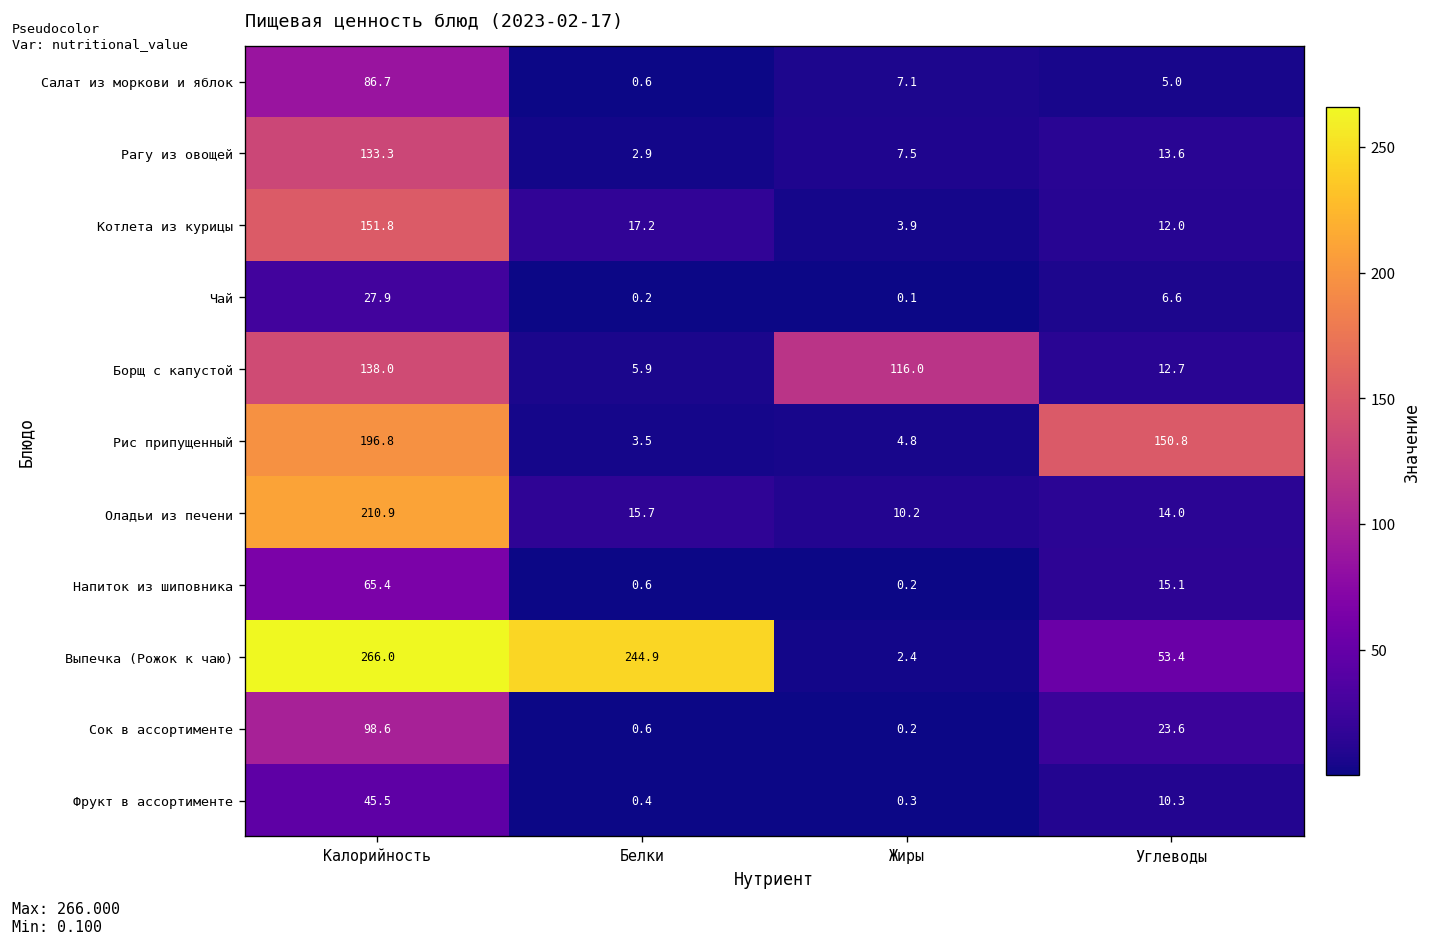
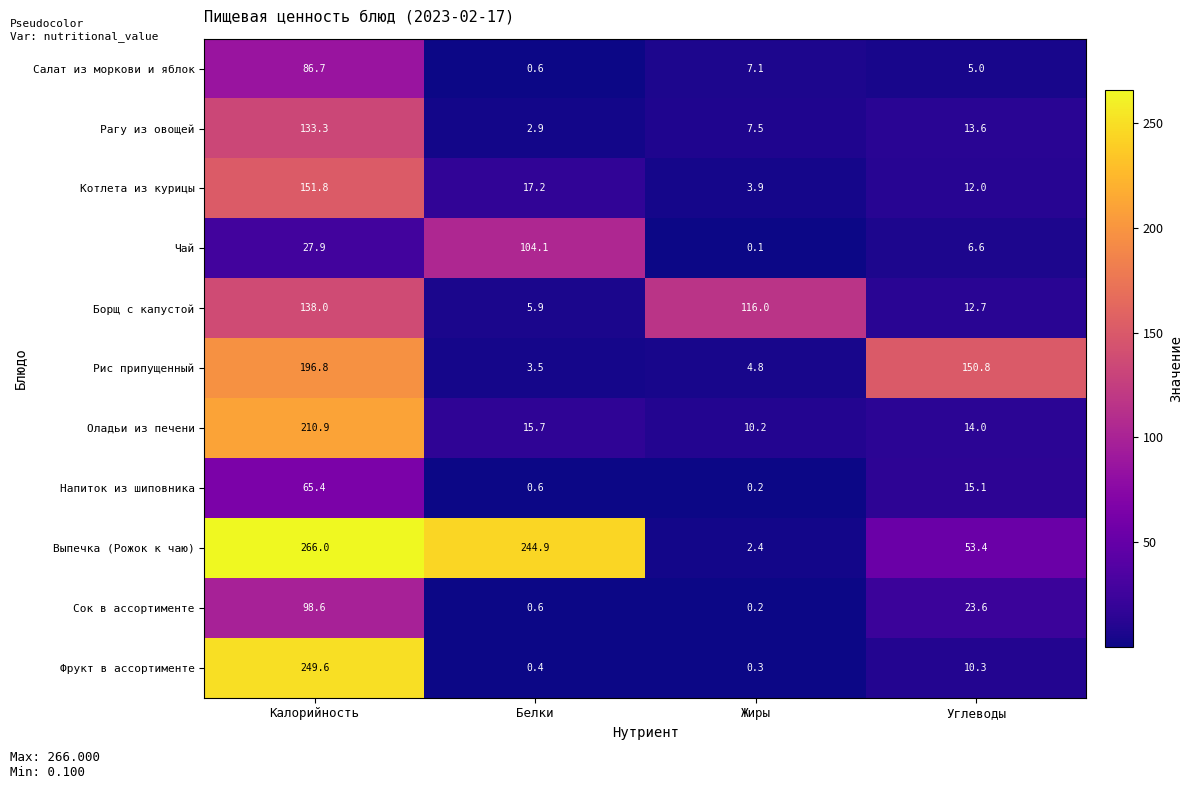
Чай, Белки: 0.2 -> 104.1
Фрукт в ассортименте, Калорийность: 45.5 -> 249.6
